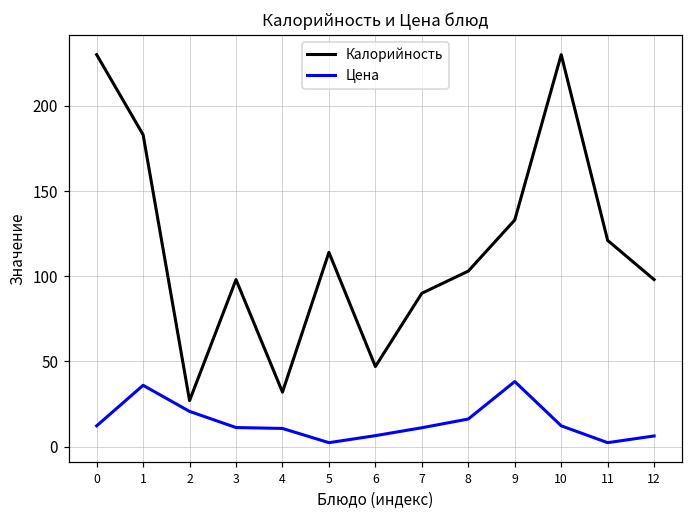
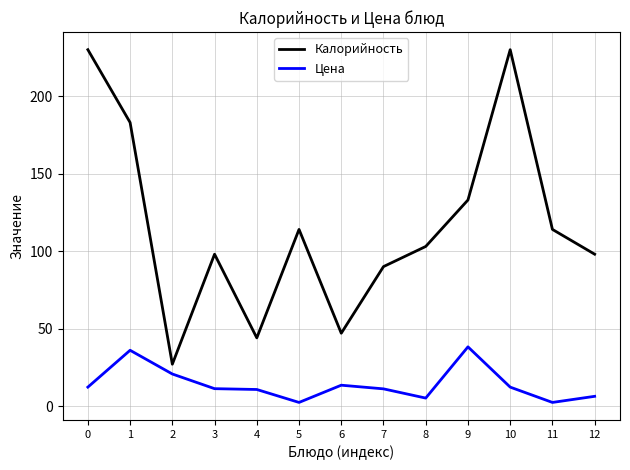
Калорийность, 4: 32 -> 44
Цена, 6: 6 -> 13
Цена, 8: 16 -> 5
Калорийность, 11: 121 -> 114
